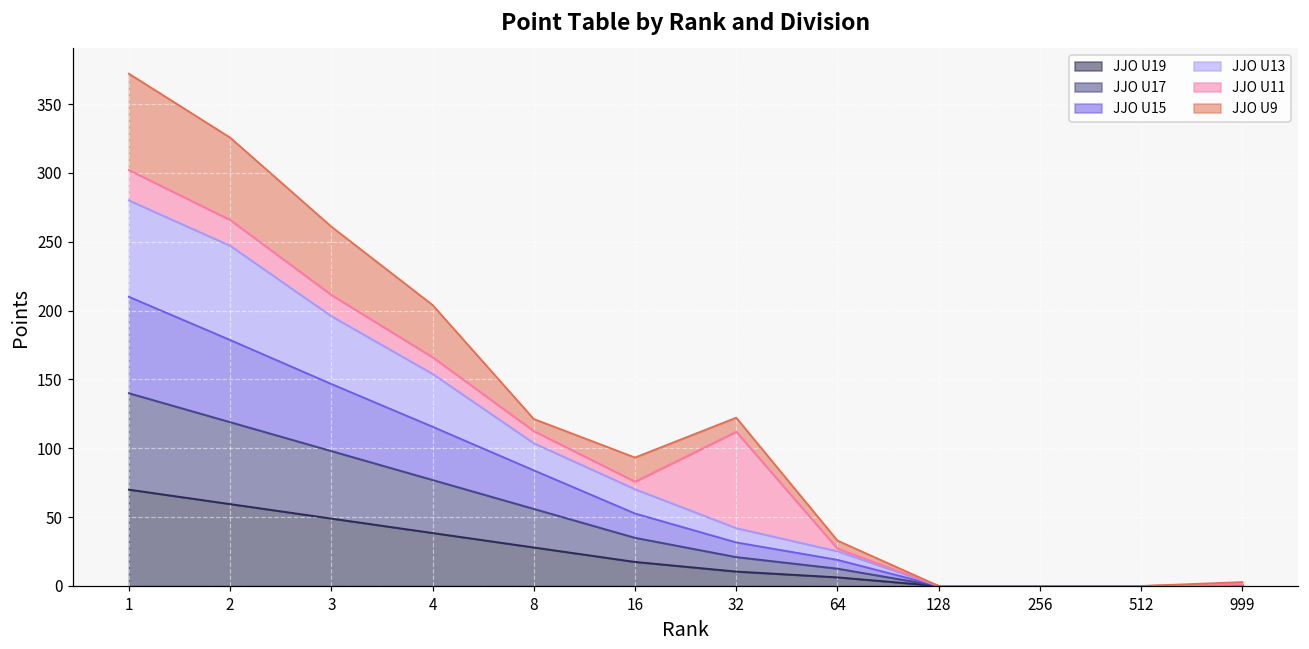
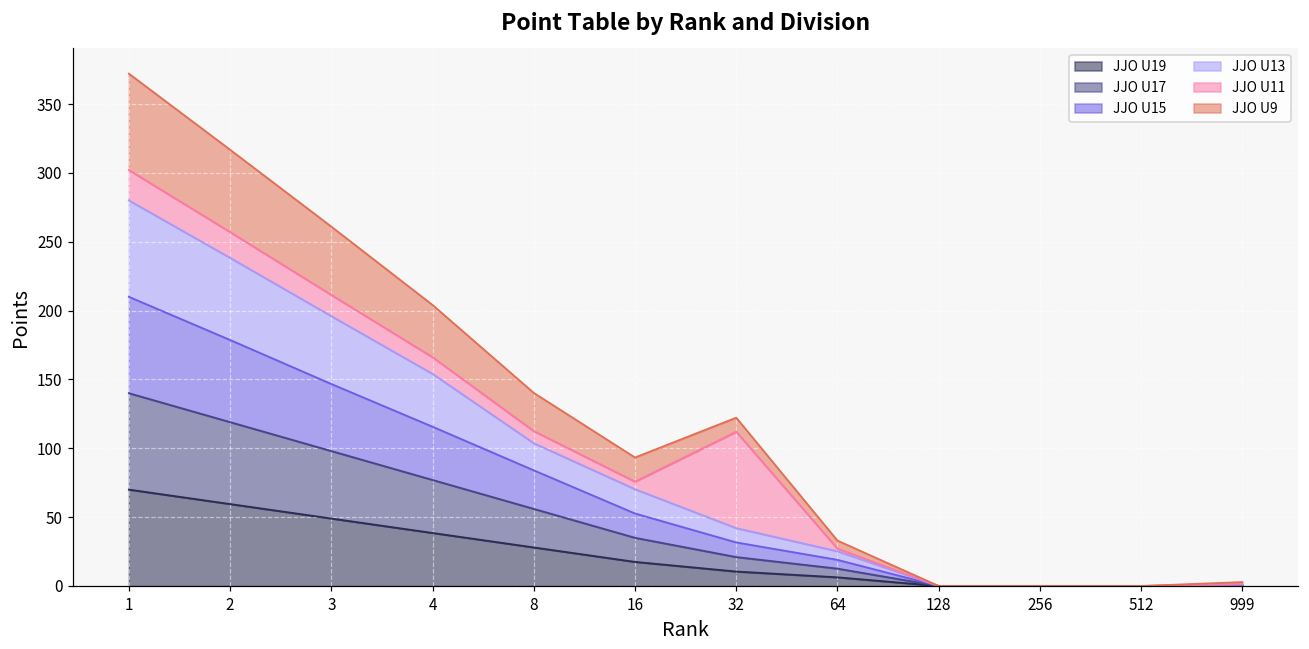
JJO U13, 2: 68 -> 60
JJO U9, 8: 9 -> 28
